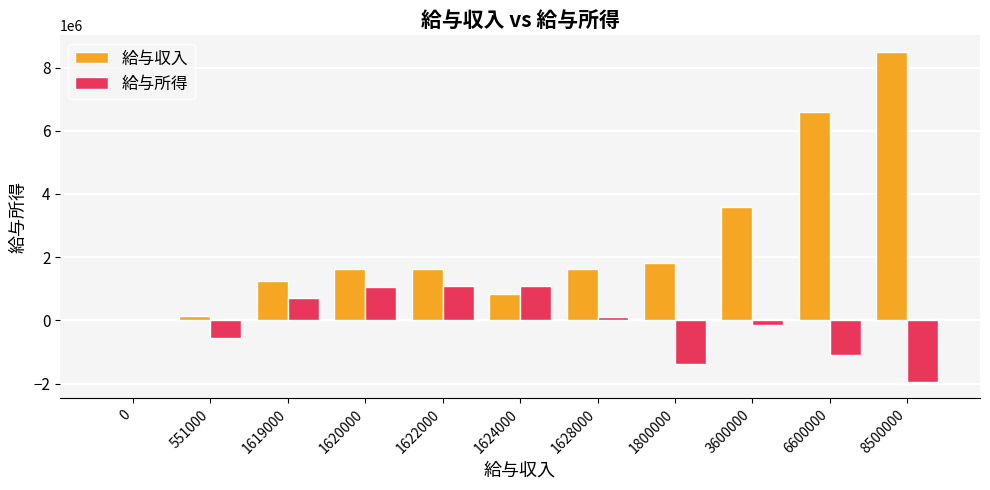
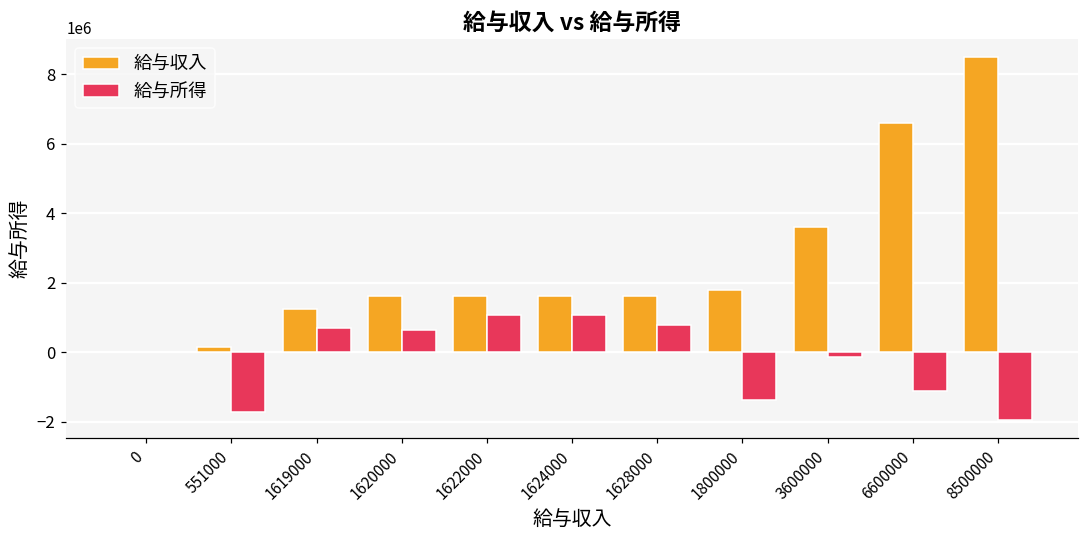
給与所得, 551000: -600000 -> -1700000
給与所得, 1620000: 1100000 -> 700000
給与収入, 1624000: 800000 -> 1600000
給与所得, 1628000: 100000 -> 800000
